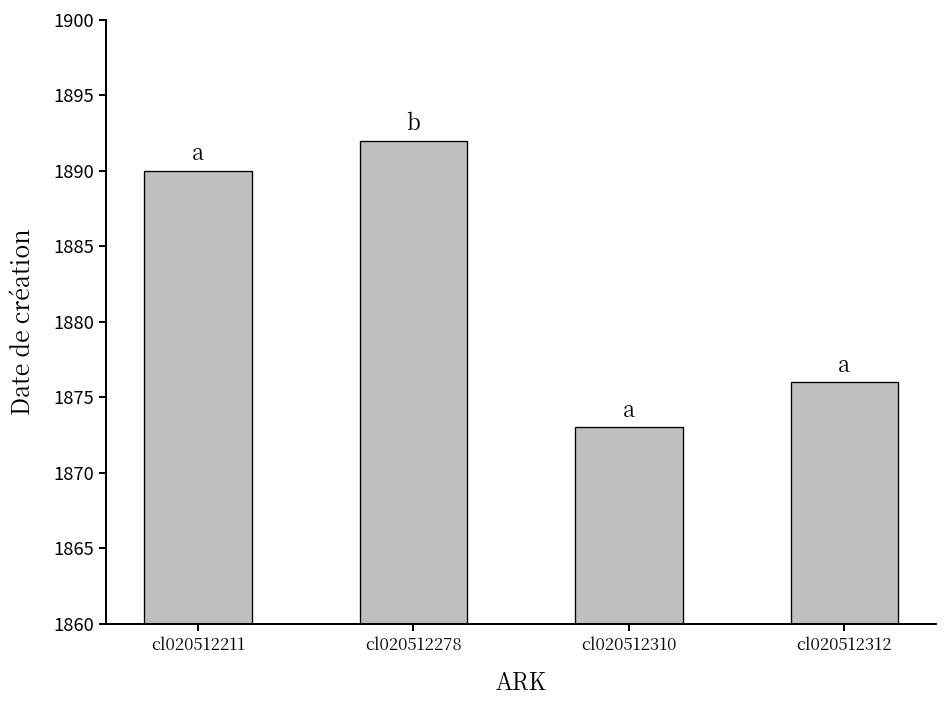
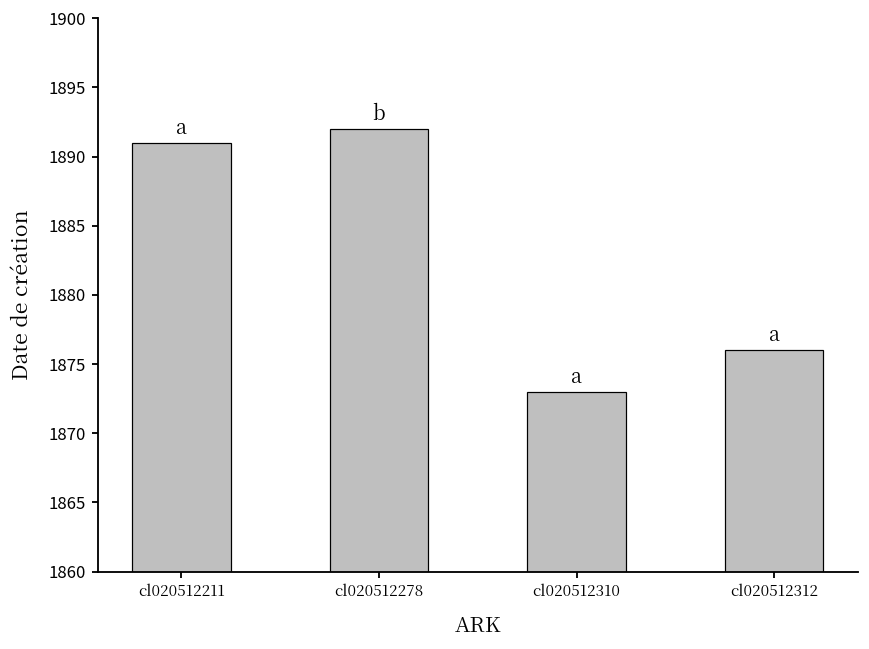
cl020512211: 1890 -> 1891
